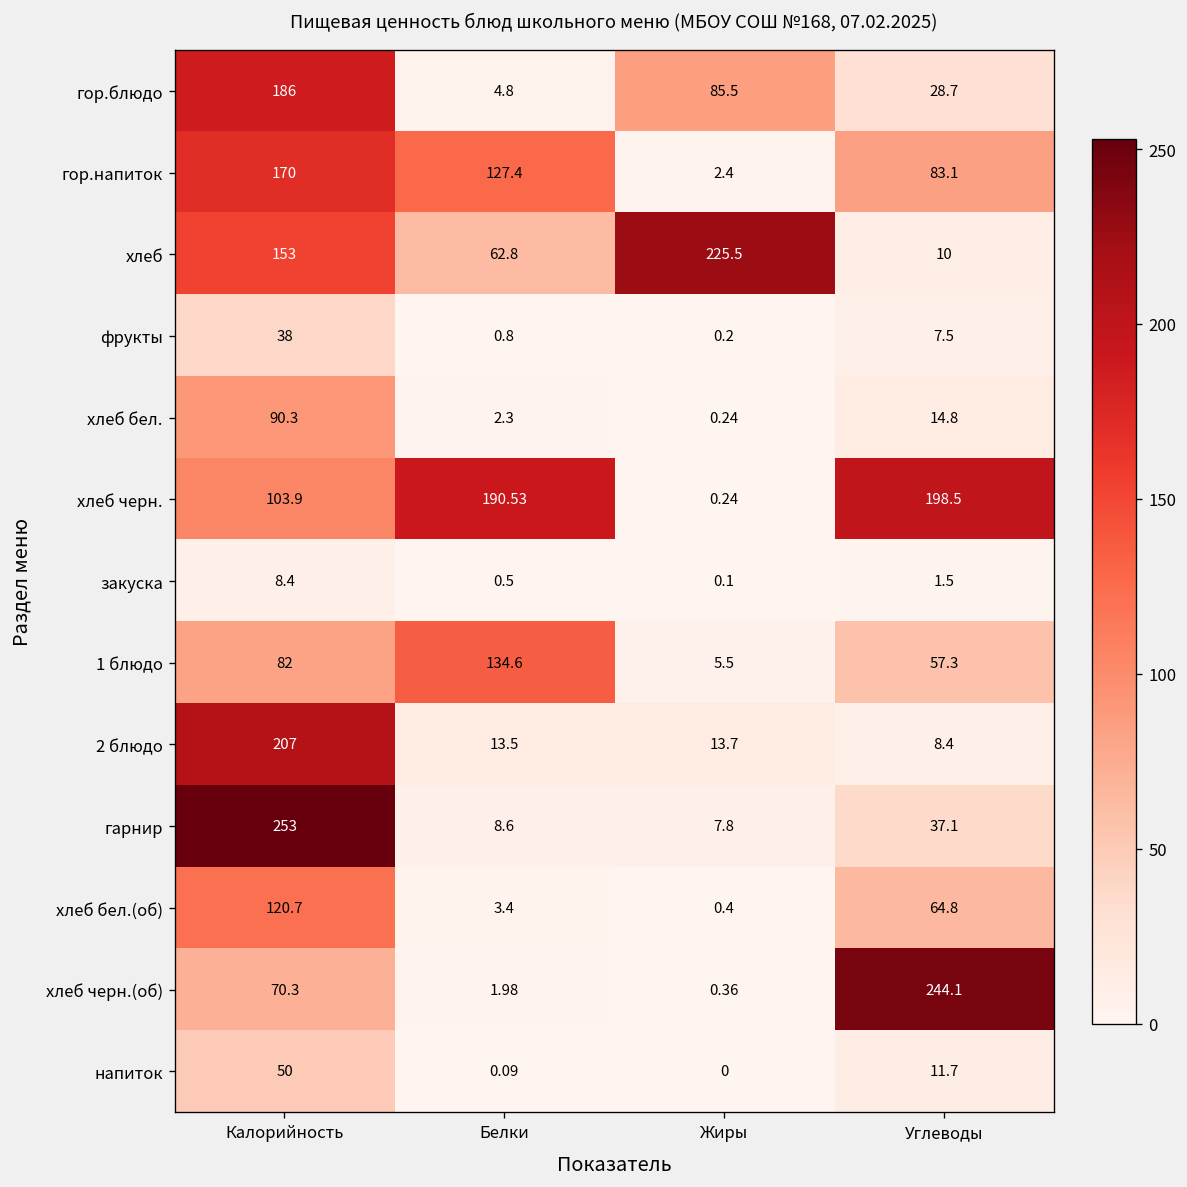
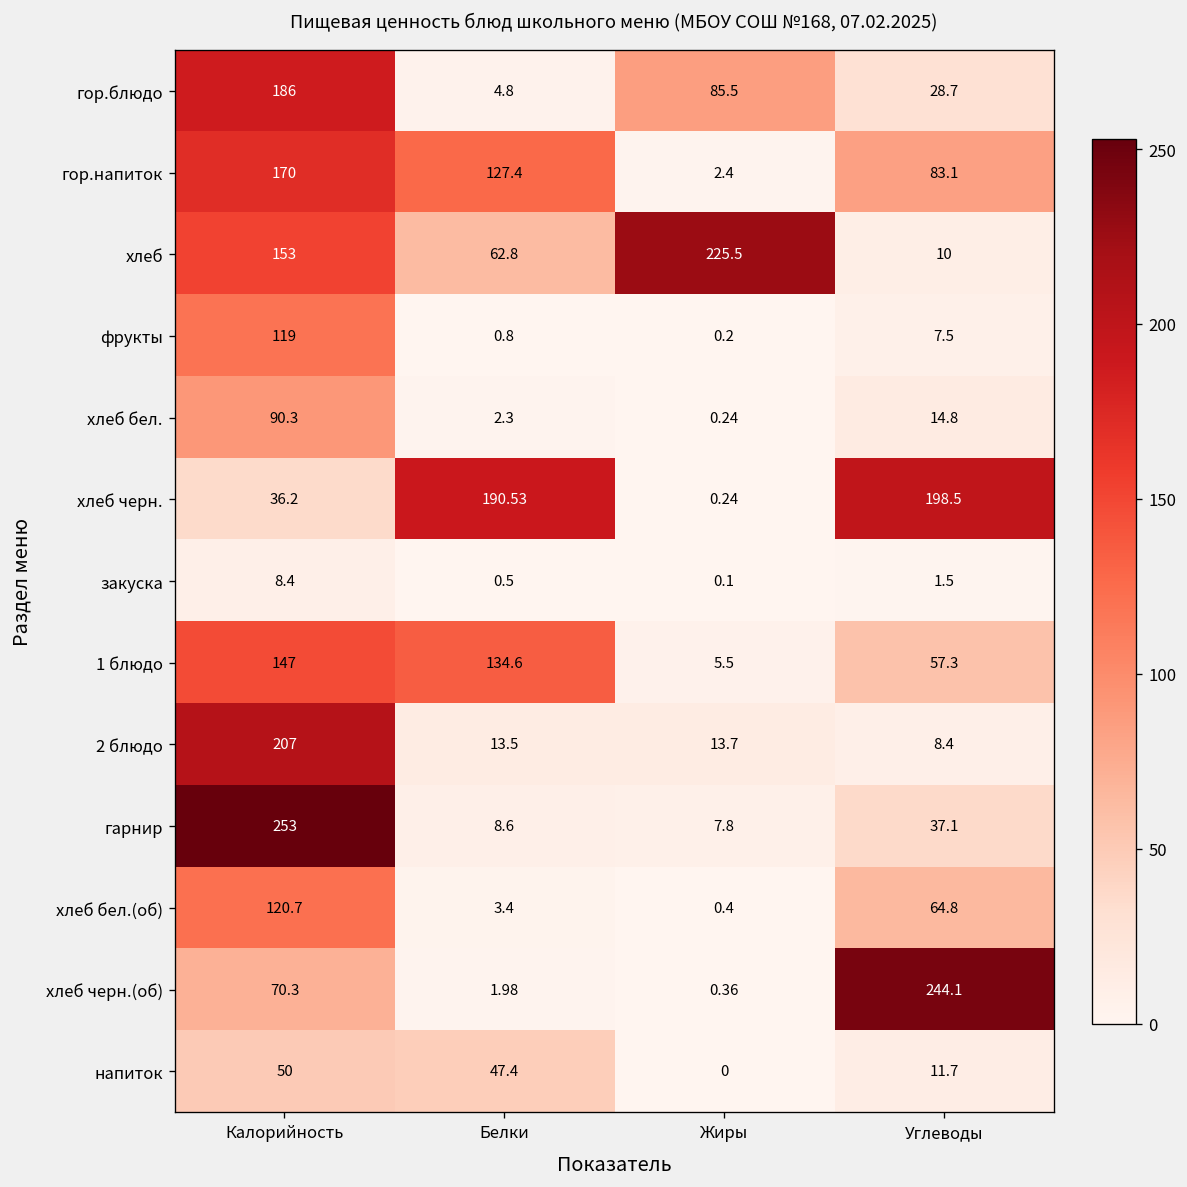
фрукты, Калорийность: 38 -> 119
хлеб черн., Калорийность: 103.9 -> 36.2
1 блюдо, Калорийность: 82 -> 147
напиток, Белки: 0.09 -> 47.4
